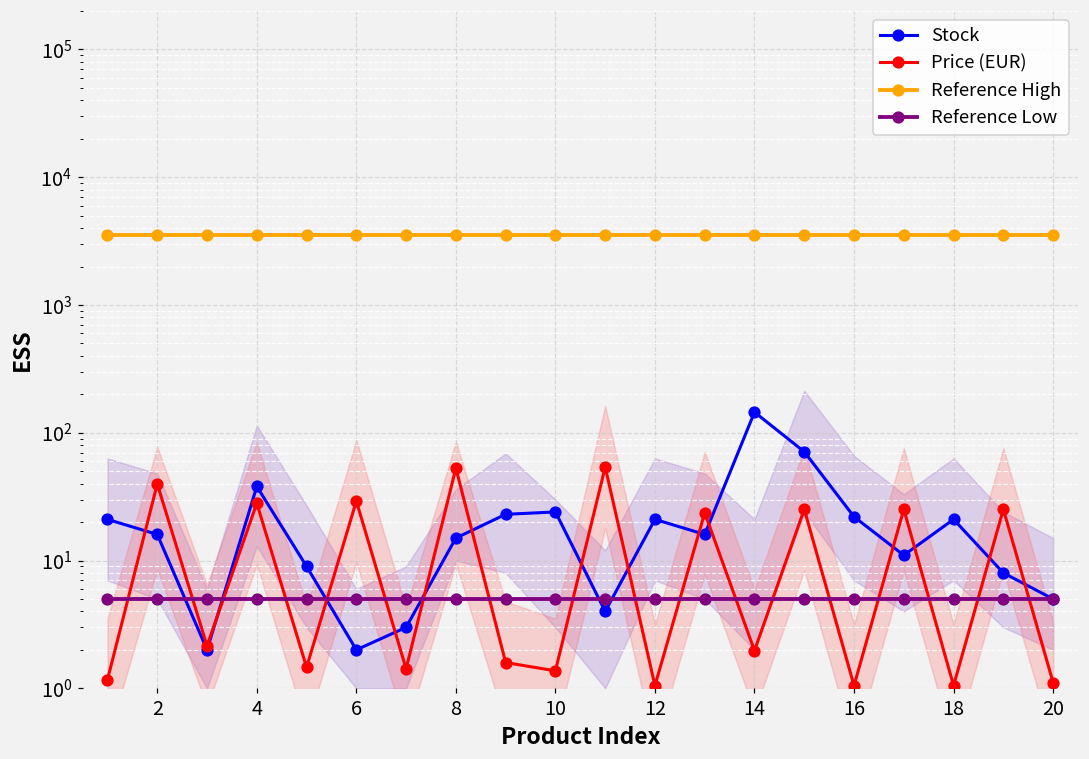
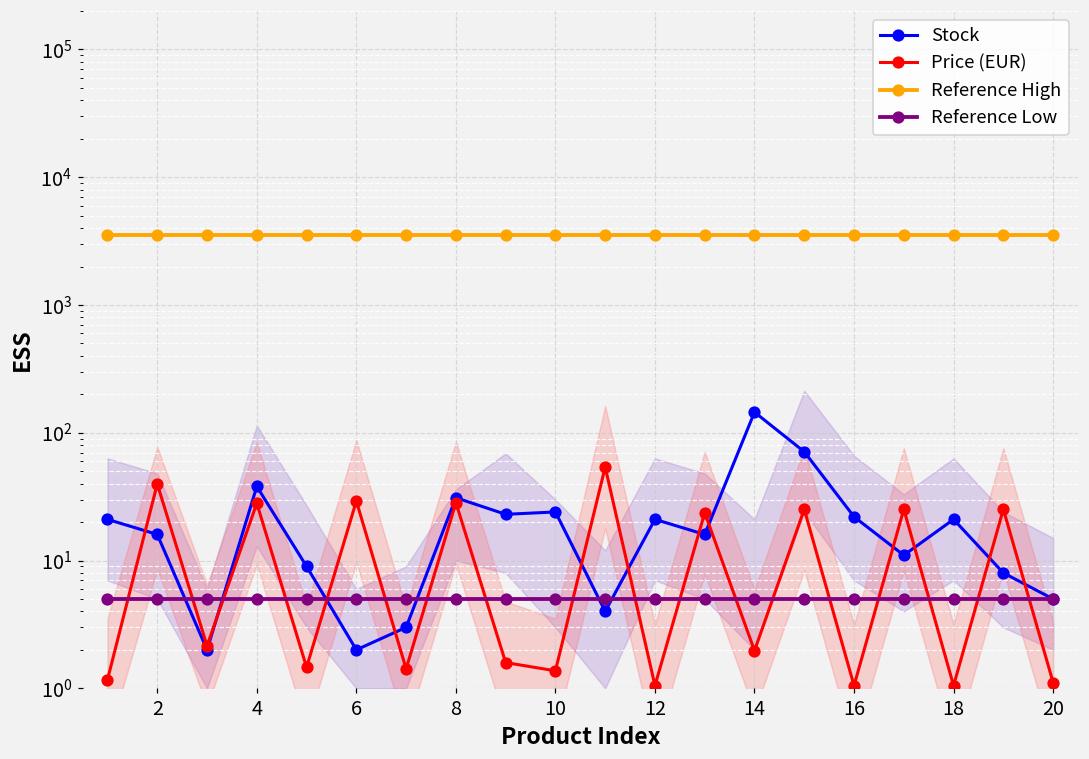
Stock, 8: 15 -> 31
Price (EUR), 8: 50 -> 28
